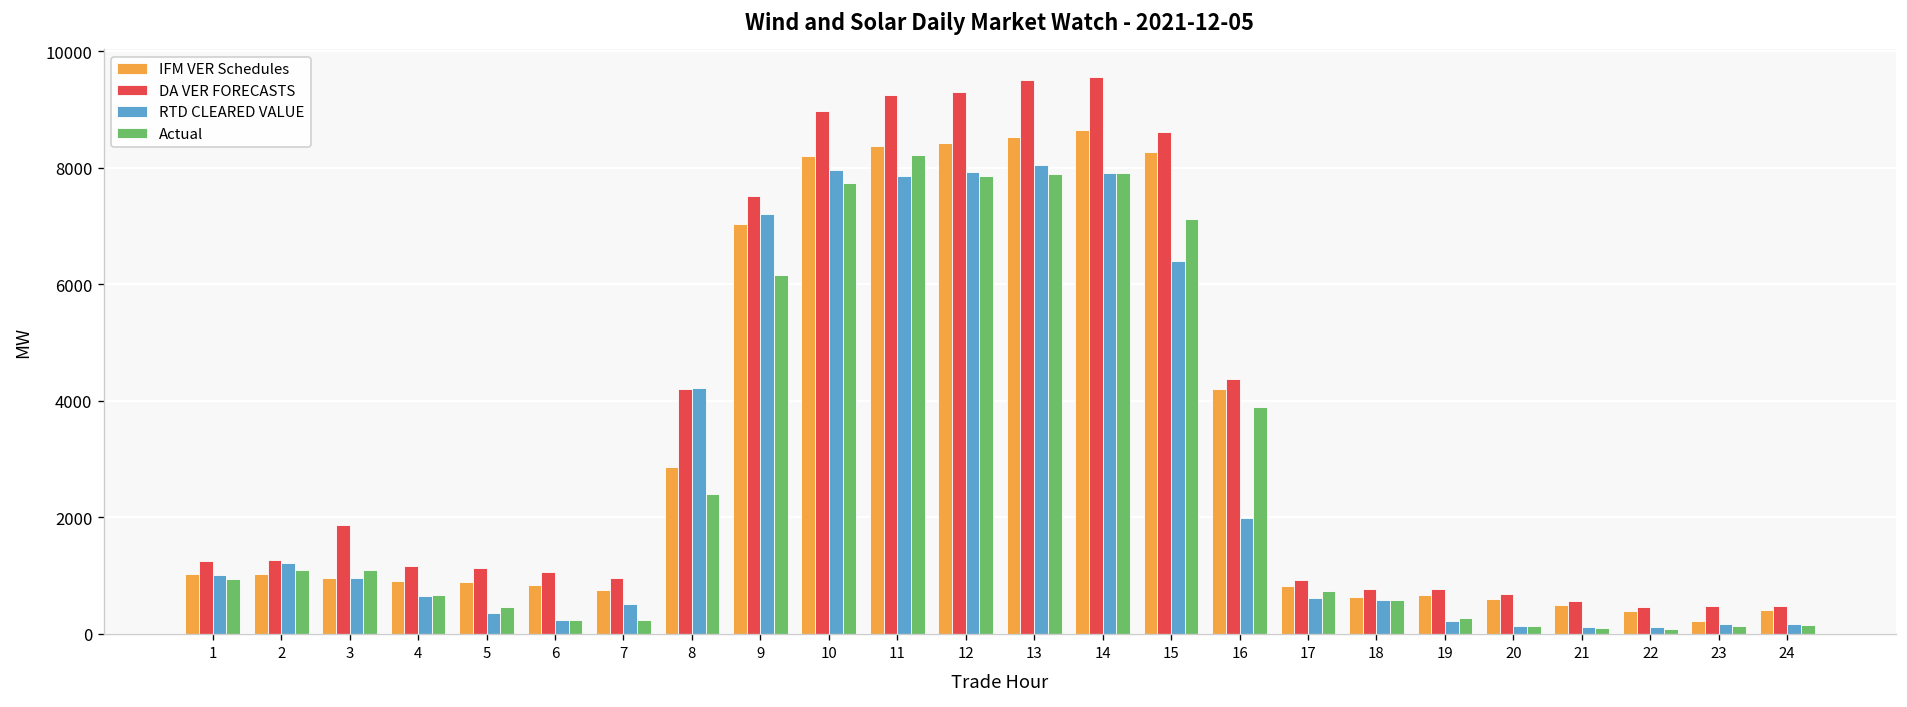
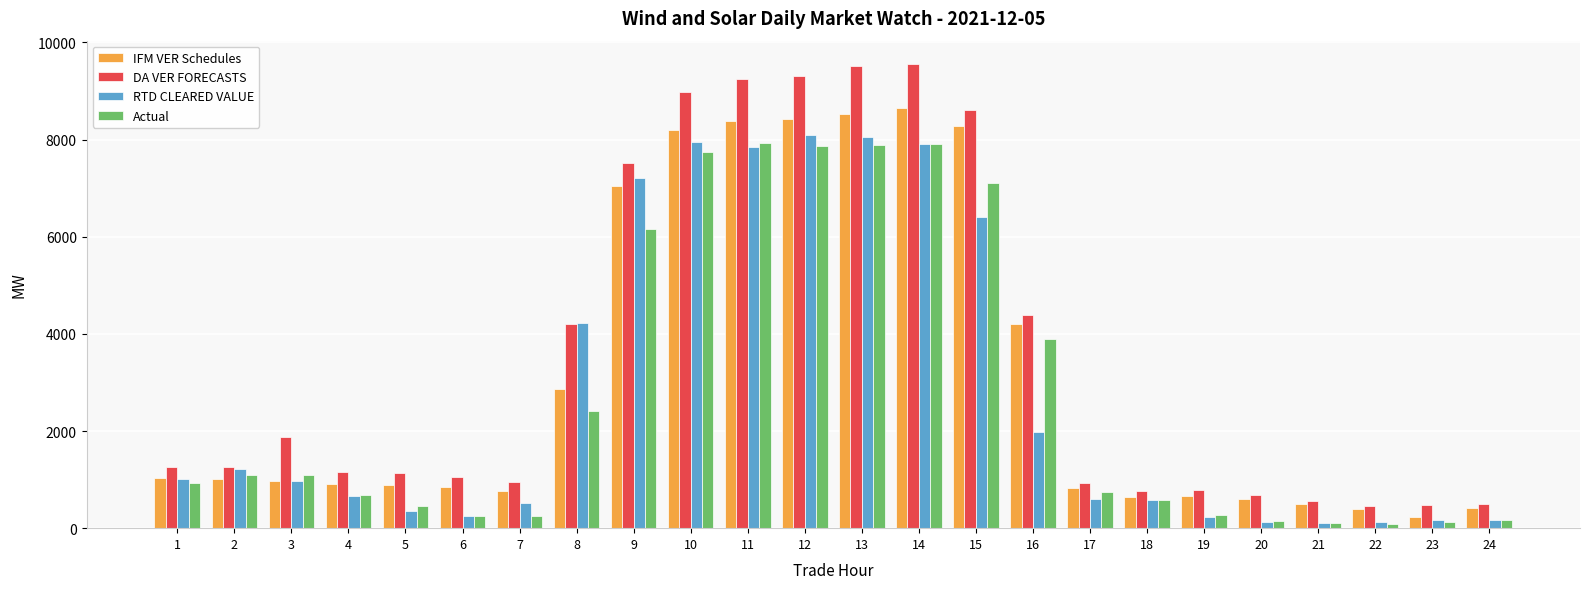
Actual, 11: 8200 -> 7900
RTD CLEARED VALUE, 12: 7900 -> 8100
